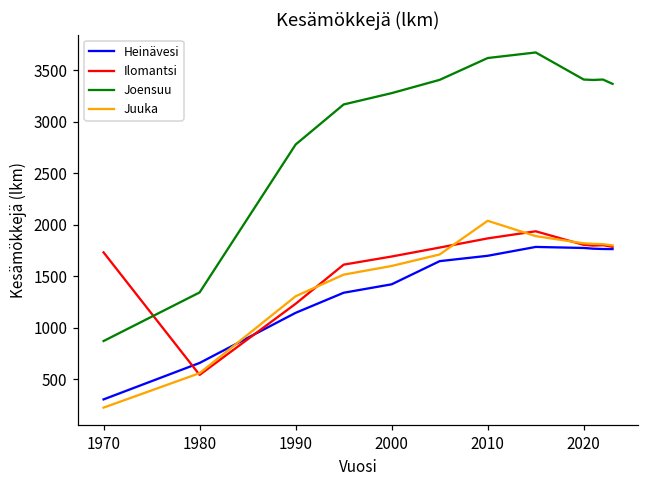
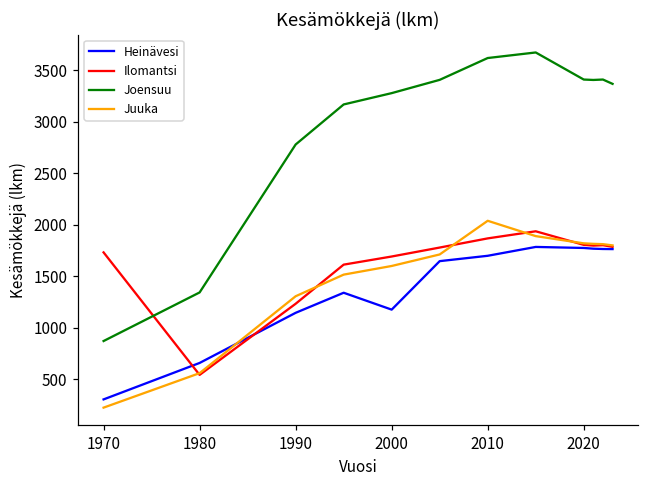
Heinävesi, 2000: 1400 -> 1200
